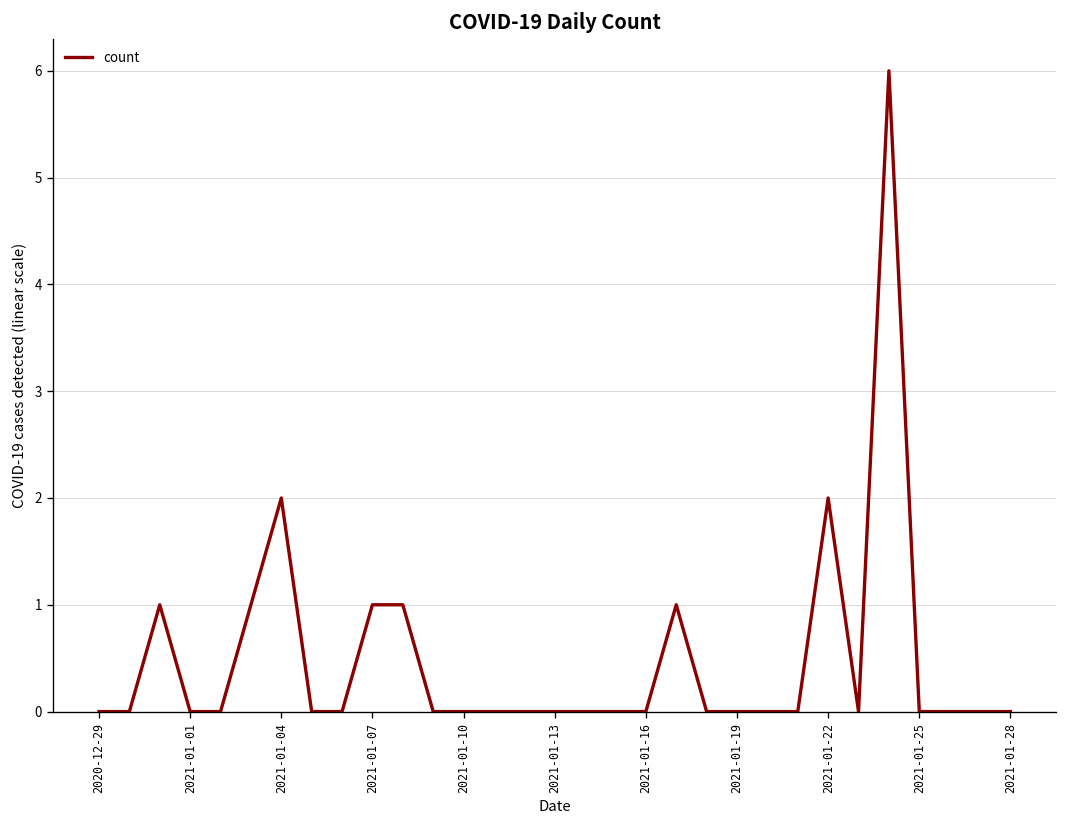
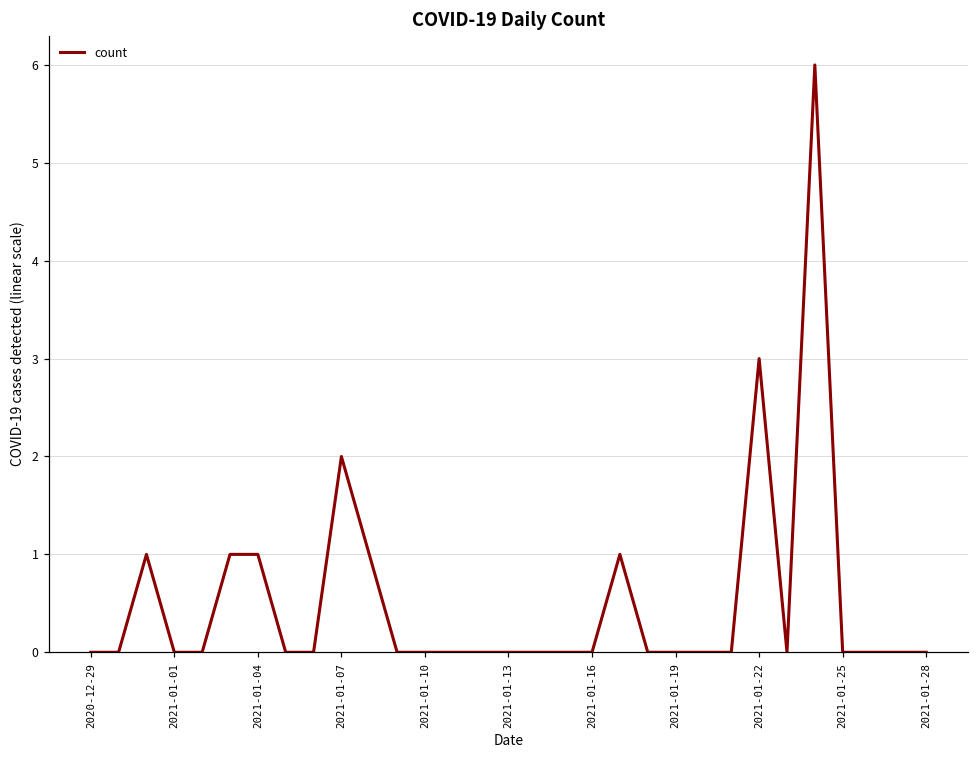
2021-01-04: 2 -> 1
2021-01-07: 1 -> 2
2021-01-22: 2 -> 3
